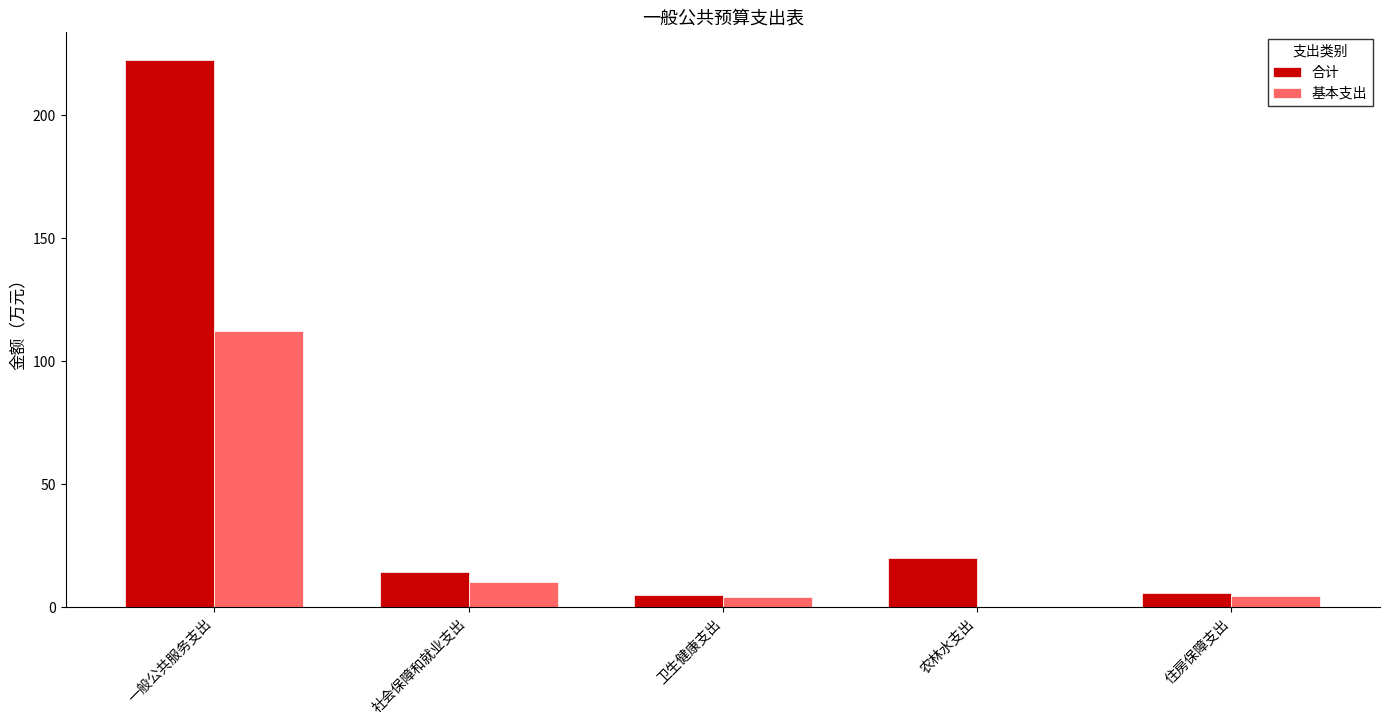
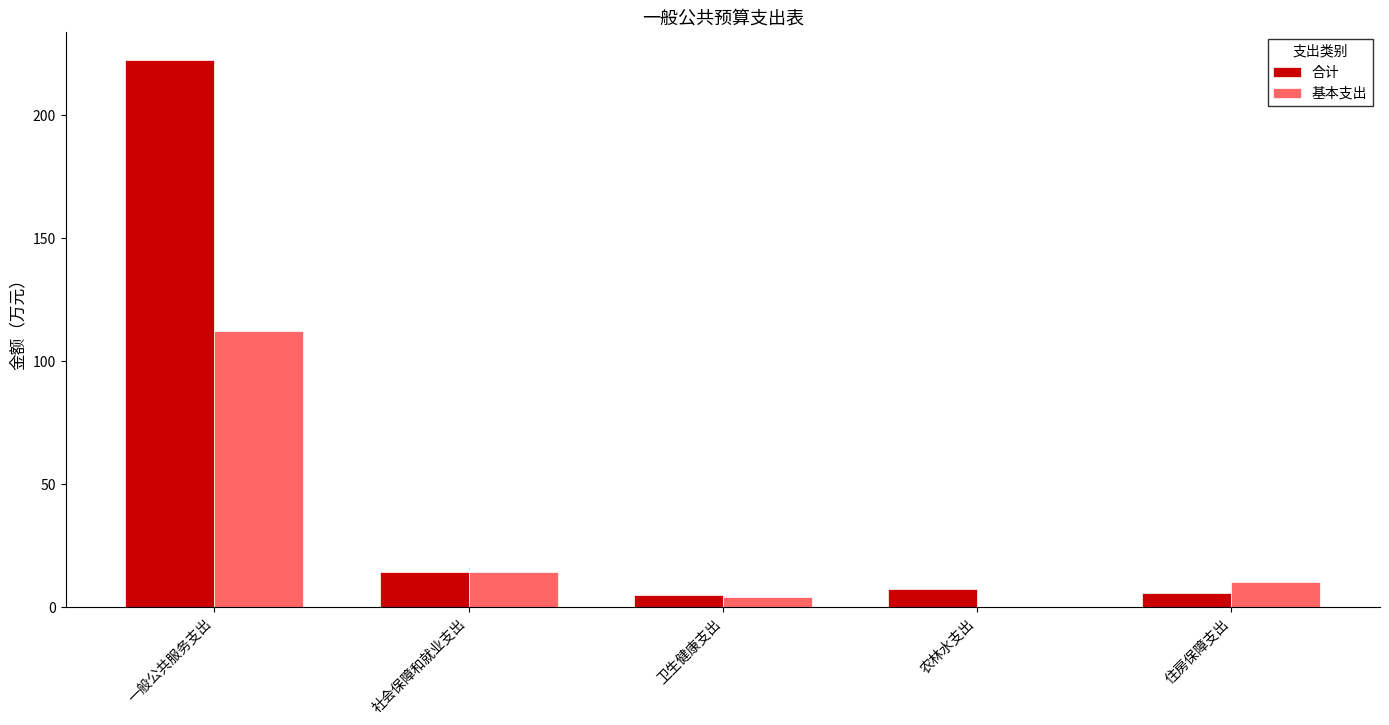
基本支出, 社会保障和就业支出: 10 -> 14
合计, 农林水支出: 20 -> 7
基本支出, 住房保障支出: 5 -> 10
